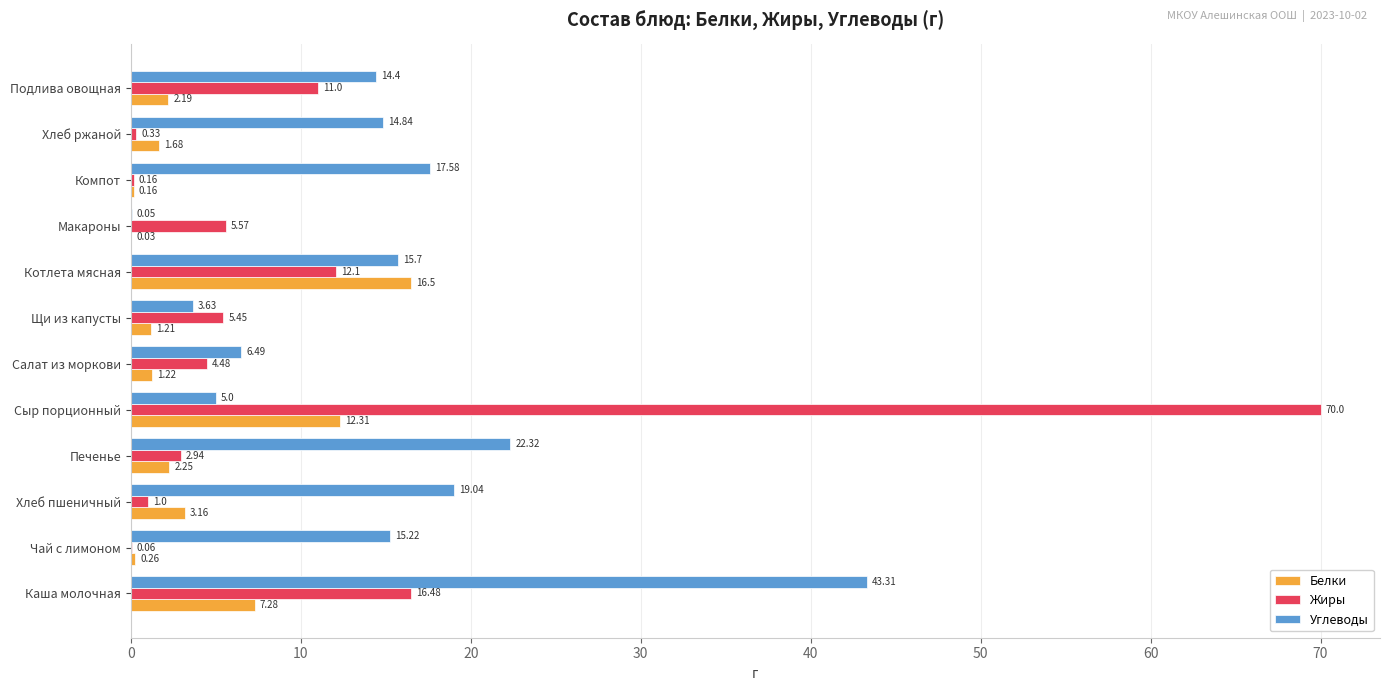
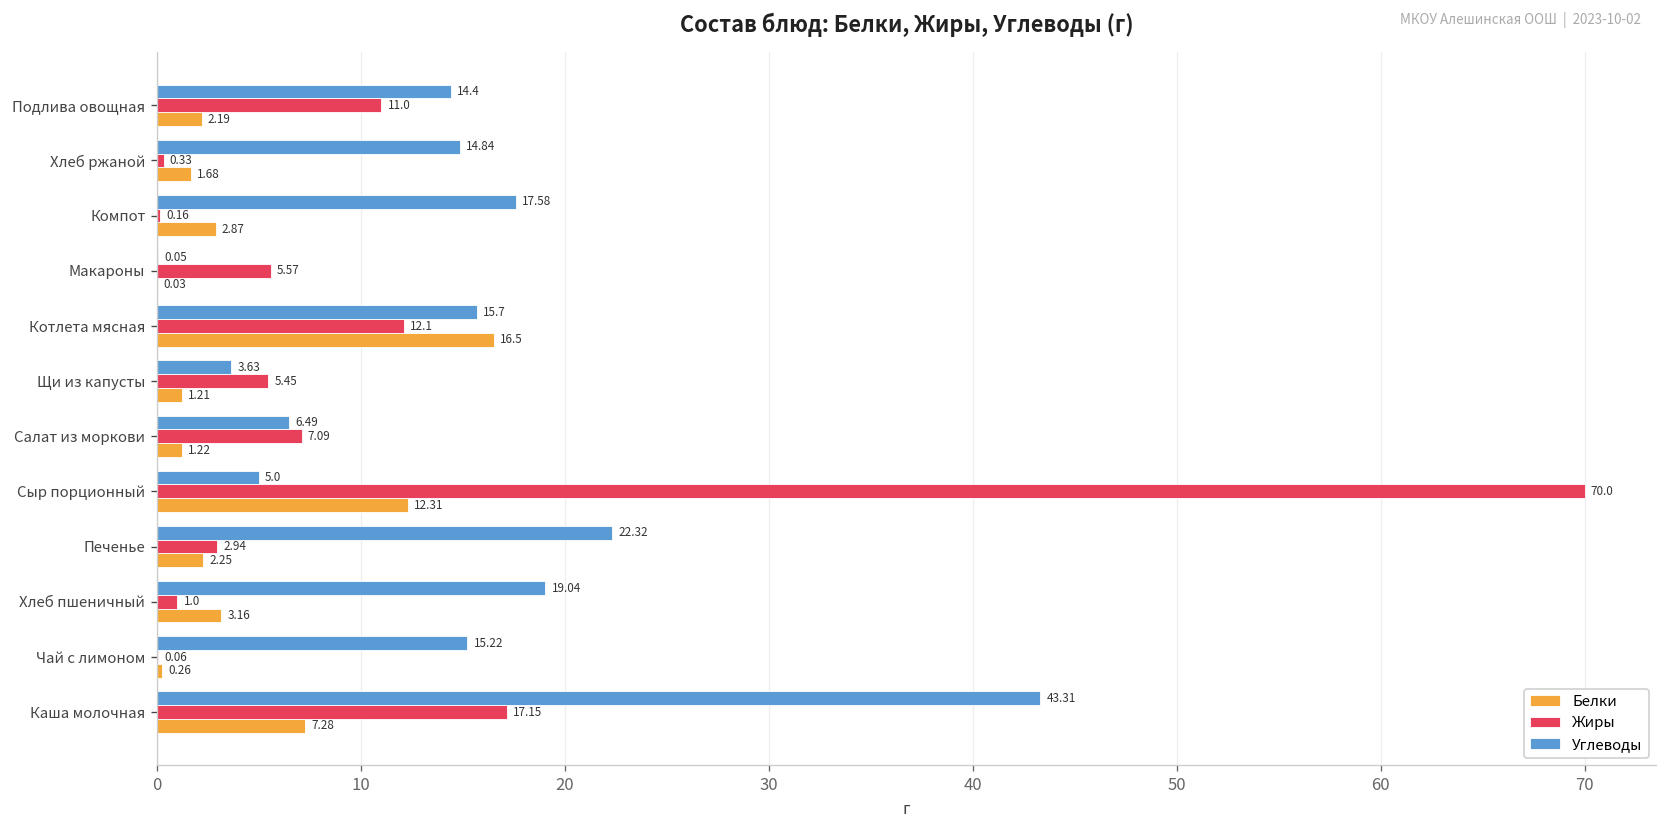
Белки, Компот: 0.16 -> 2.87
Жиры, Салат из моркови: 4.48 -> 7.09
Жиры, Каша молочная: 16.48 -> 17.15
